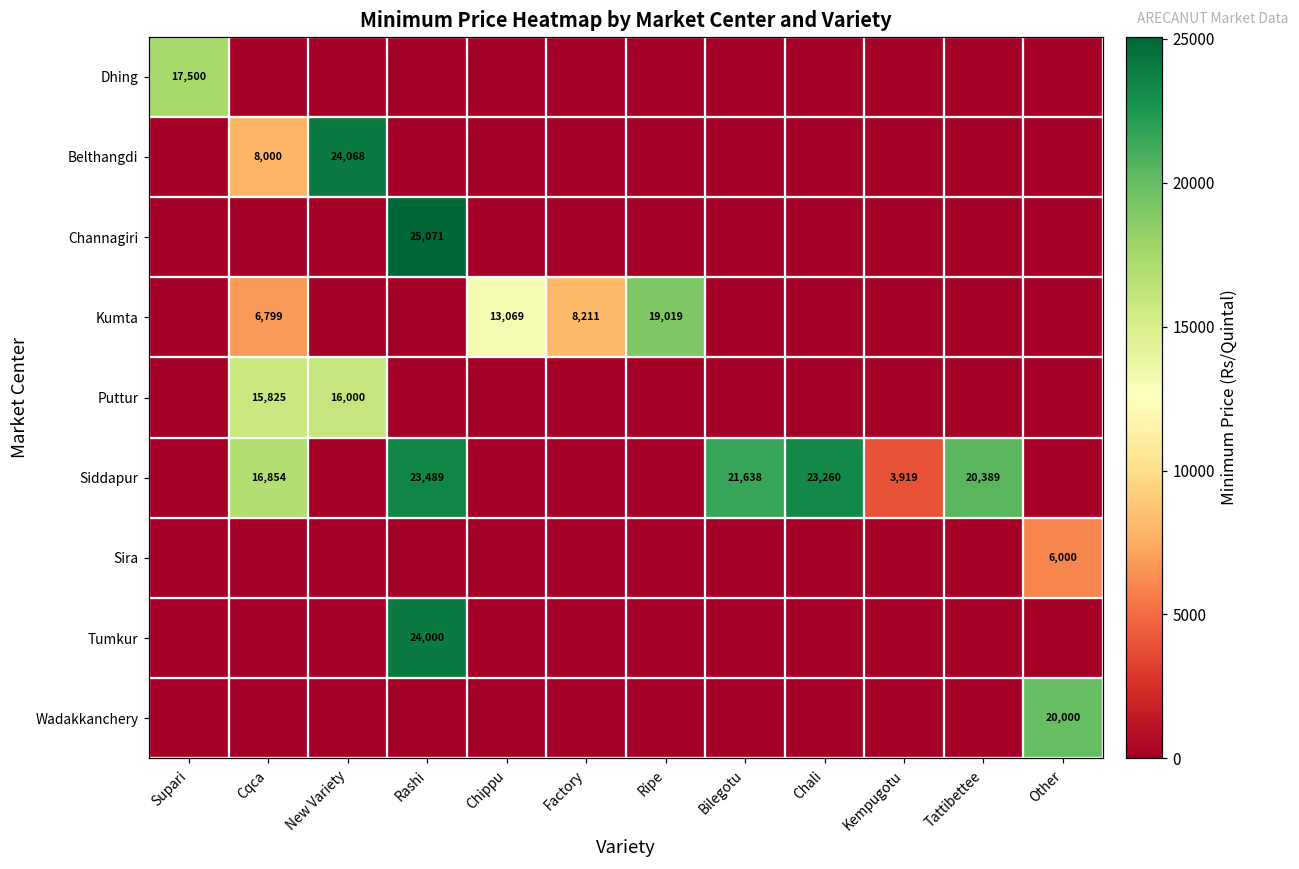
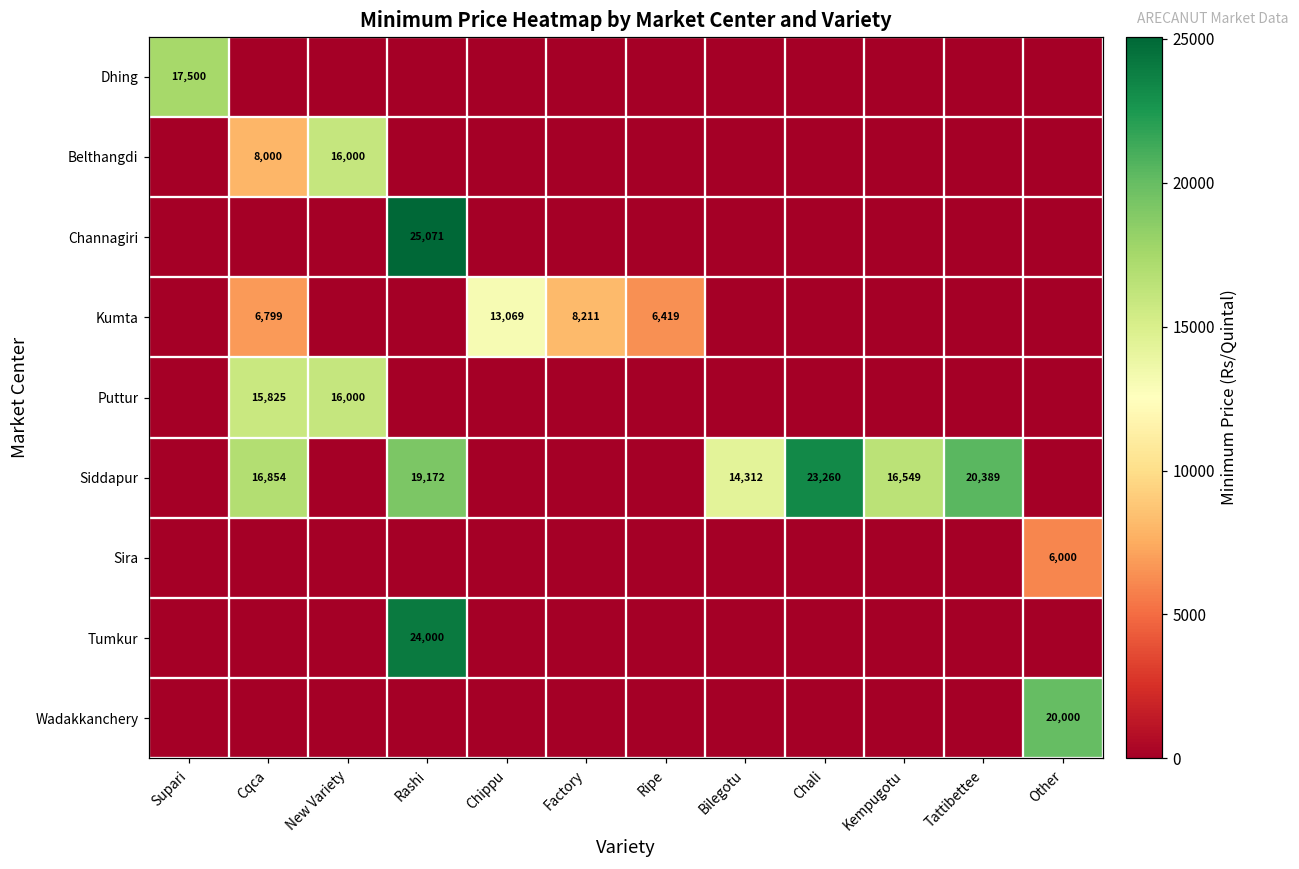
Belthangdi, New Variety: 24,068 -> 16,000
Kumta, Ripe: 19,019 -> 6,419
Siddapur, Rashi: 23,489 -> 19,172
Siddapur, Bilegotu: 21,638 -> 14,312
Siddapur, Kempugotu: 3,919 -> 16,549
